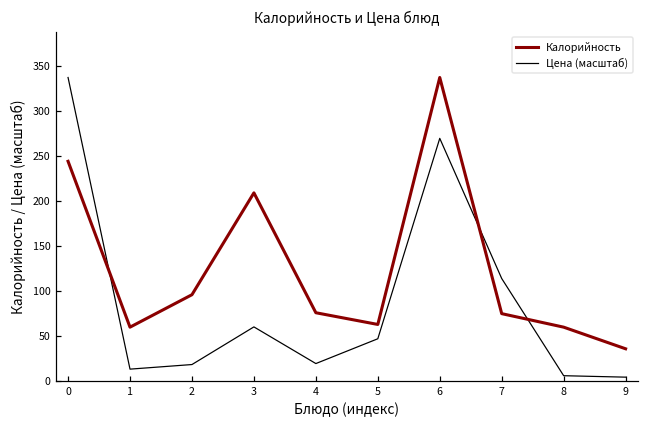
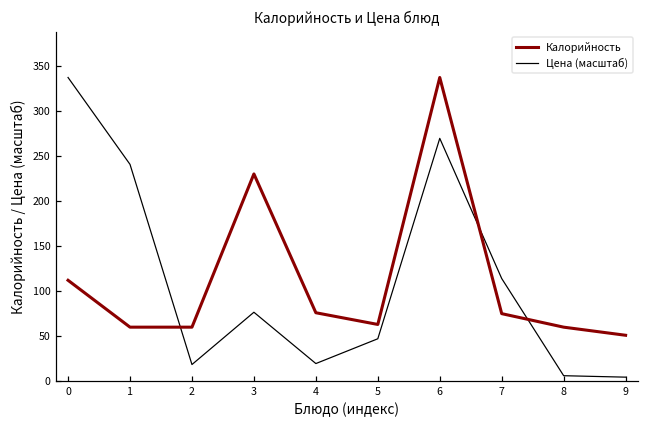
Калорийность, 0: 240 -> 110
Цена (масштаб), 1: 10 -> 240
Калорийность, 2: 100 -> 60
Калорийность, 3: 210 -> 230
Цена (масштаб), 3: 60 -> 80
Калорийность, 9: 40 -> 50
